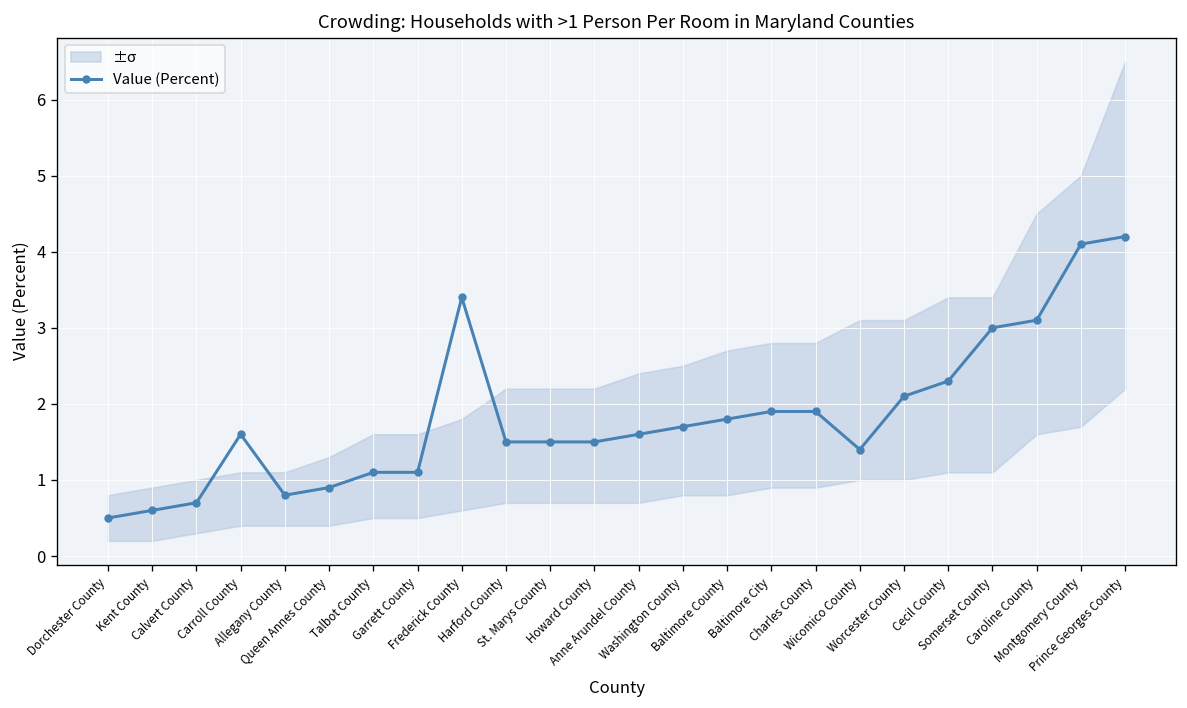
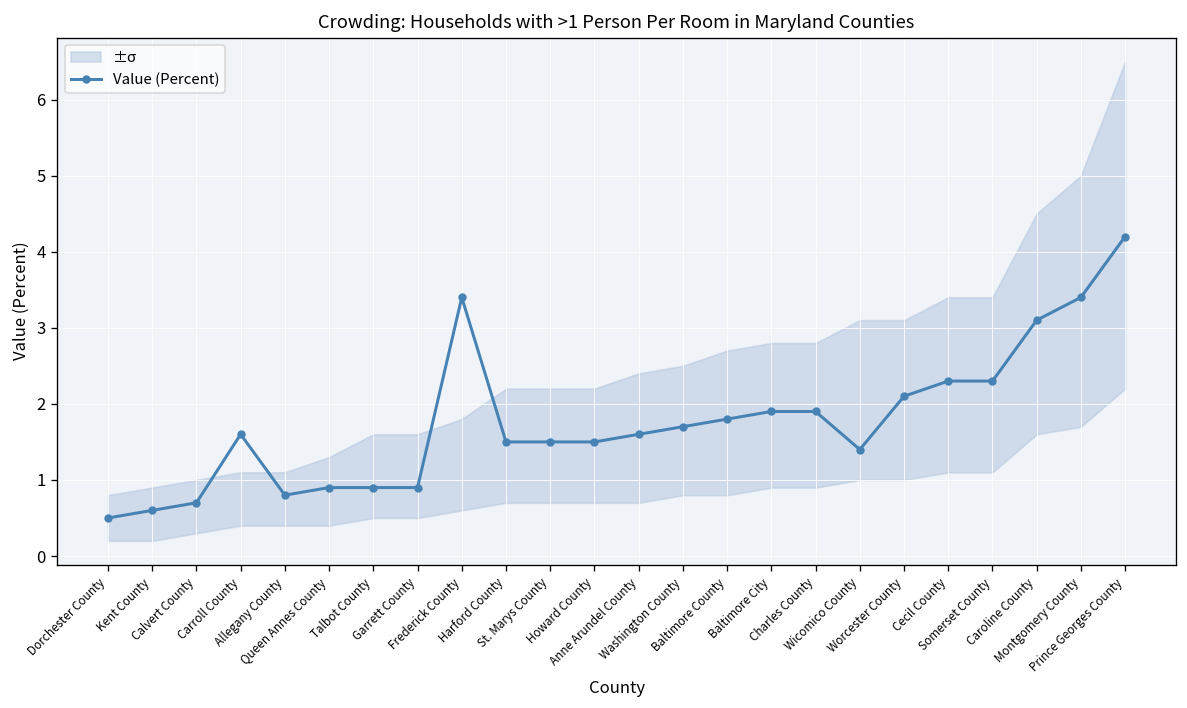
Value (Percent), Talbot County: 1.1 -> 0.9
Value (Percent), Garrett County: 1.1 -> 0.9
Value (Percent), Somerset County: 3.0 -> 2.3
Value (Percent), Montgomery County: 4.1 -> 3.4
